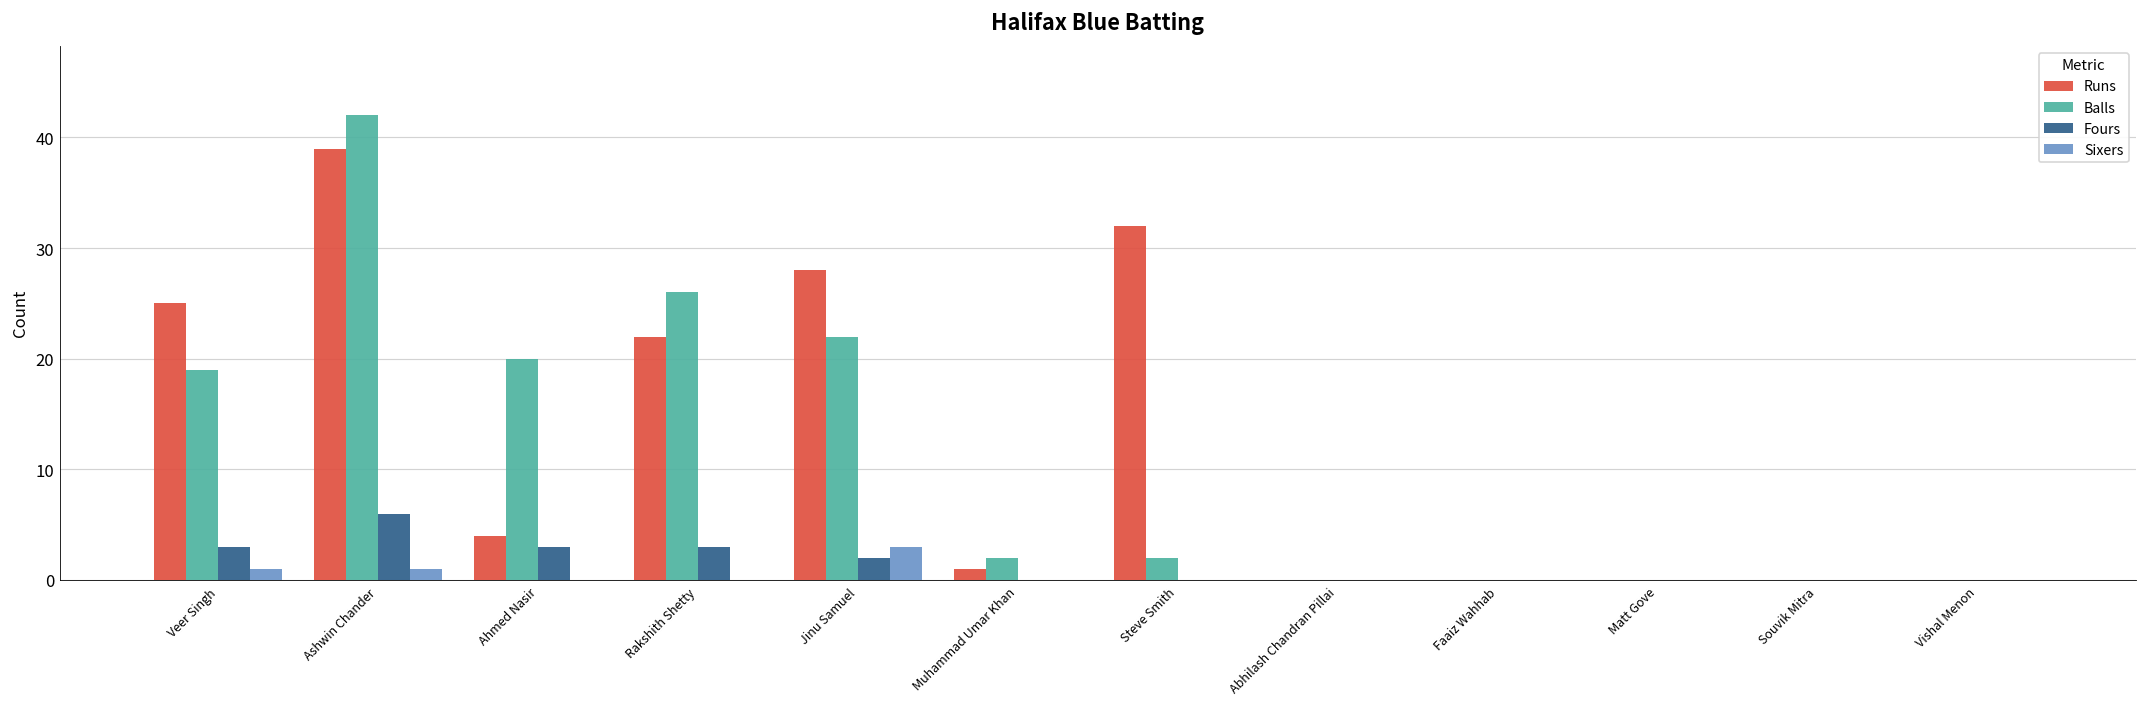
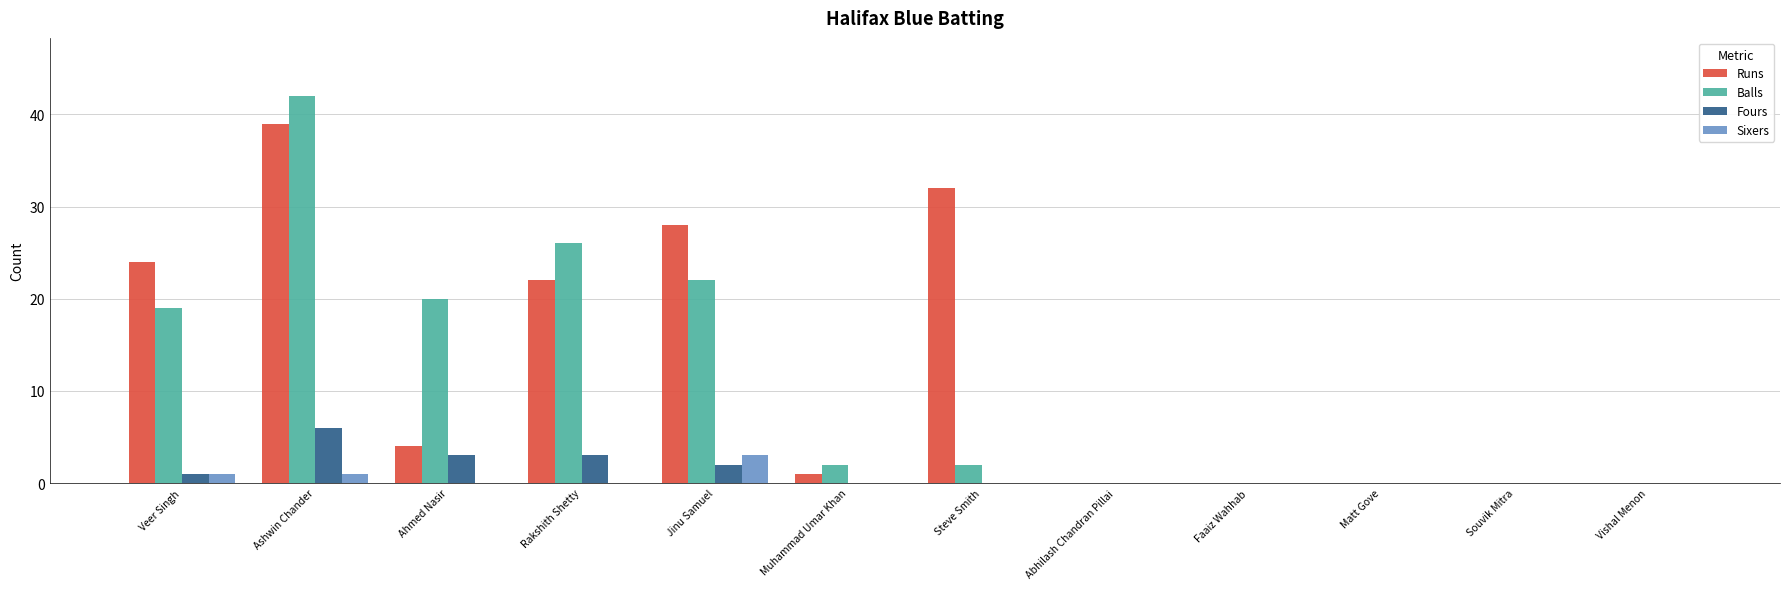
Runs, Veer Singh: 25 -> 24
Fours, Veer Singh: 3 -> 1
